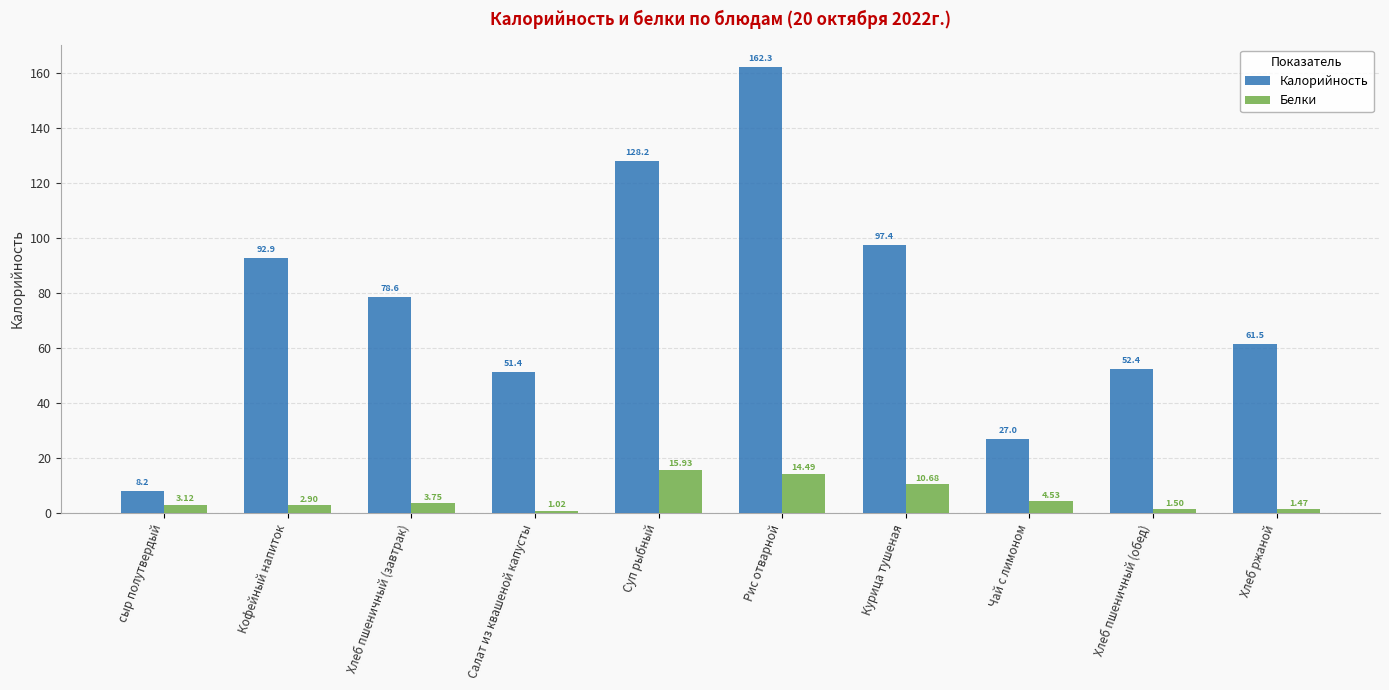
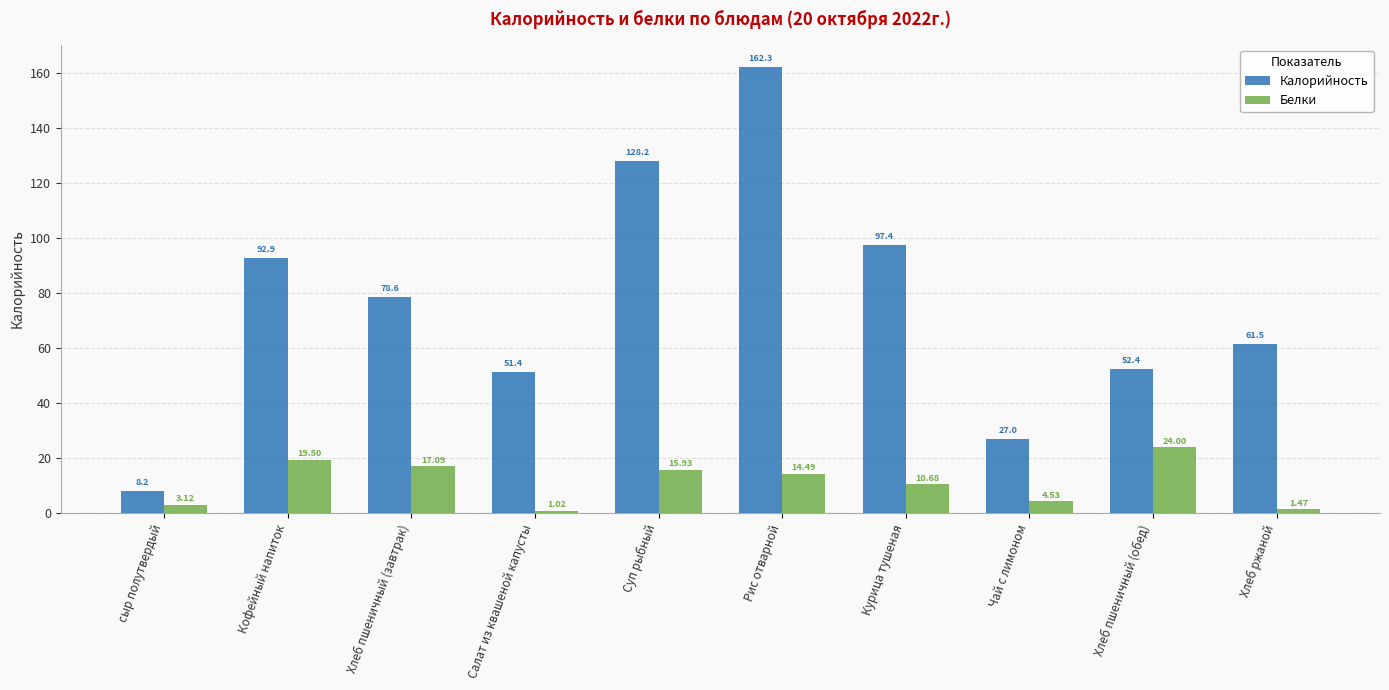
Белки, Кофейный напиток: 2.90 -> 19.50
Белки, Хлеб пшеничный (завтрак): 3.75 -> 17.09
Белки, Хлеб пшеничный (обед): 1.50 -> 24.00
